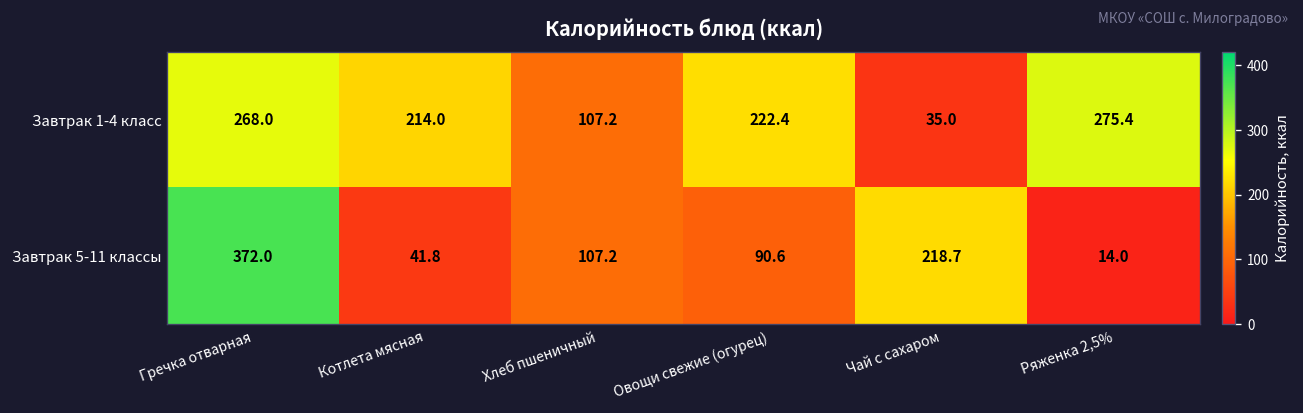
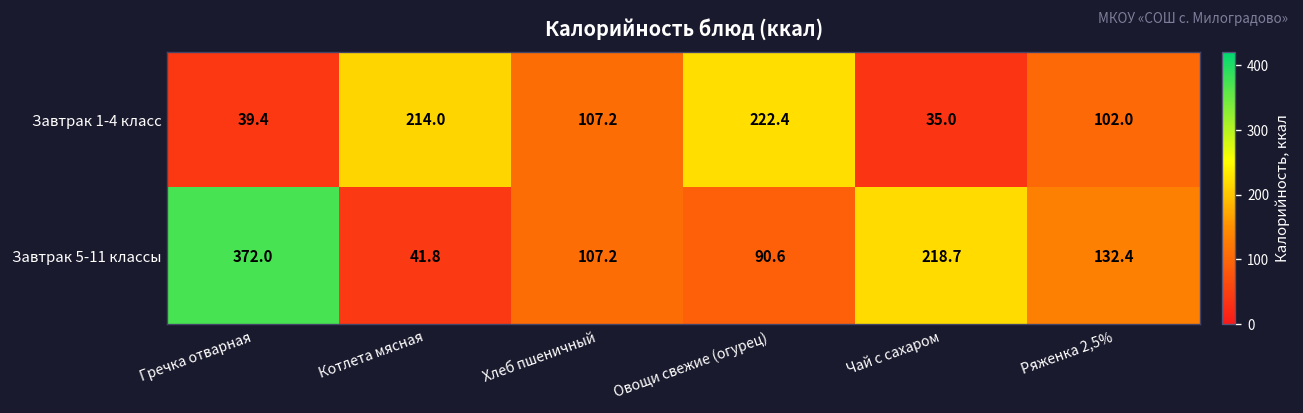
Завтрак 1-4 класс, Гречка отварная: 268.0 -> 39.4
Завтрак 1-4 класс, Ряженка 2,5%: 275.4 -> 102.0
Завтрак 5-11 классы, Ряженка 2,5%: 14.0 -> 132.4
